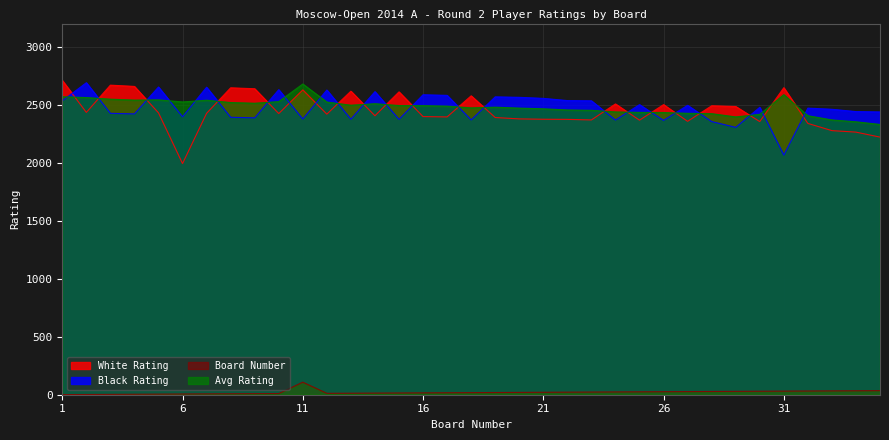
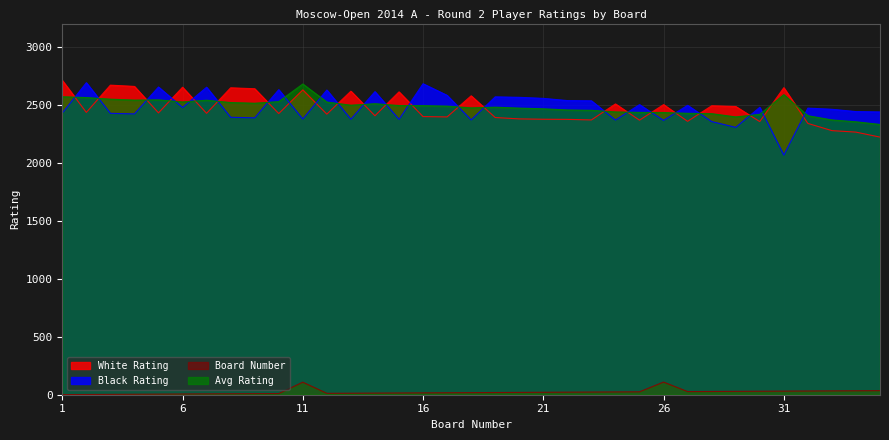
Black Rating, 1: 2530 -> 2430
White Rating, 6: 1990 -> 2650
Black Rating, 6: 2400 -> 2480
Black Rating, 16: 2590 -> 2680
Board Number, 26: 30 -> 110
